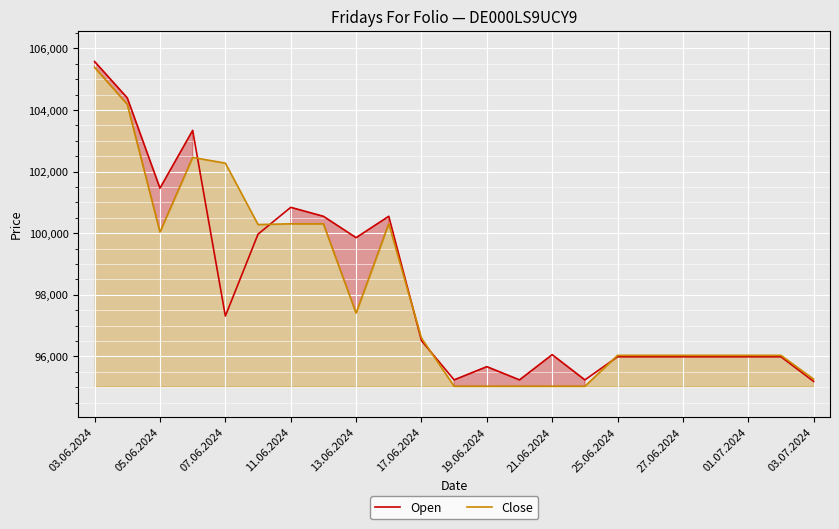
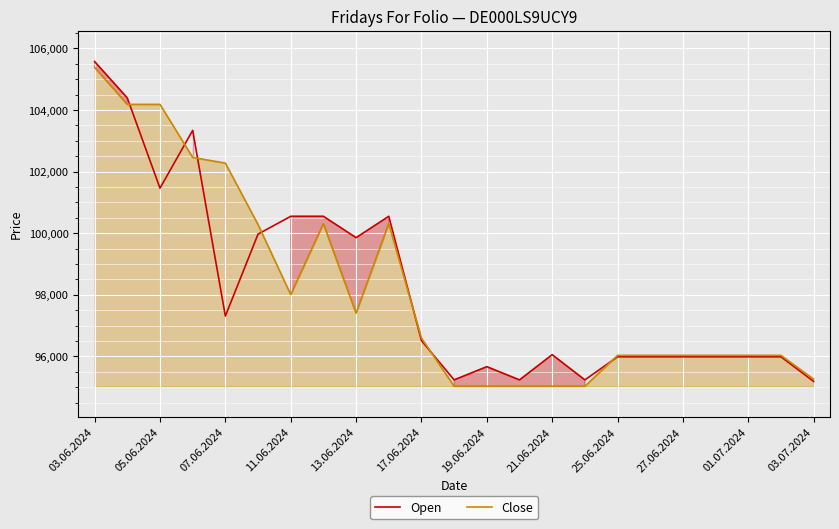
Close, 05.06.2024: 100,000 -> 104,200
Open, 11.06.2024: 100,800 -> 100,500
Close, 11.06.2024: 100,300 -> 98,000
